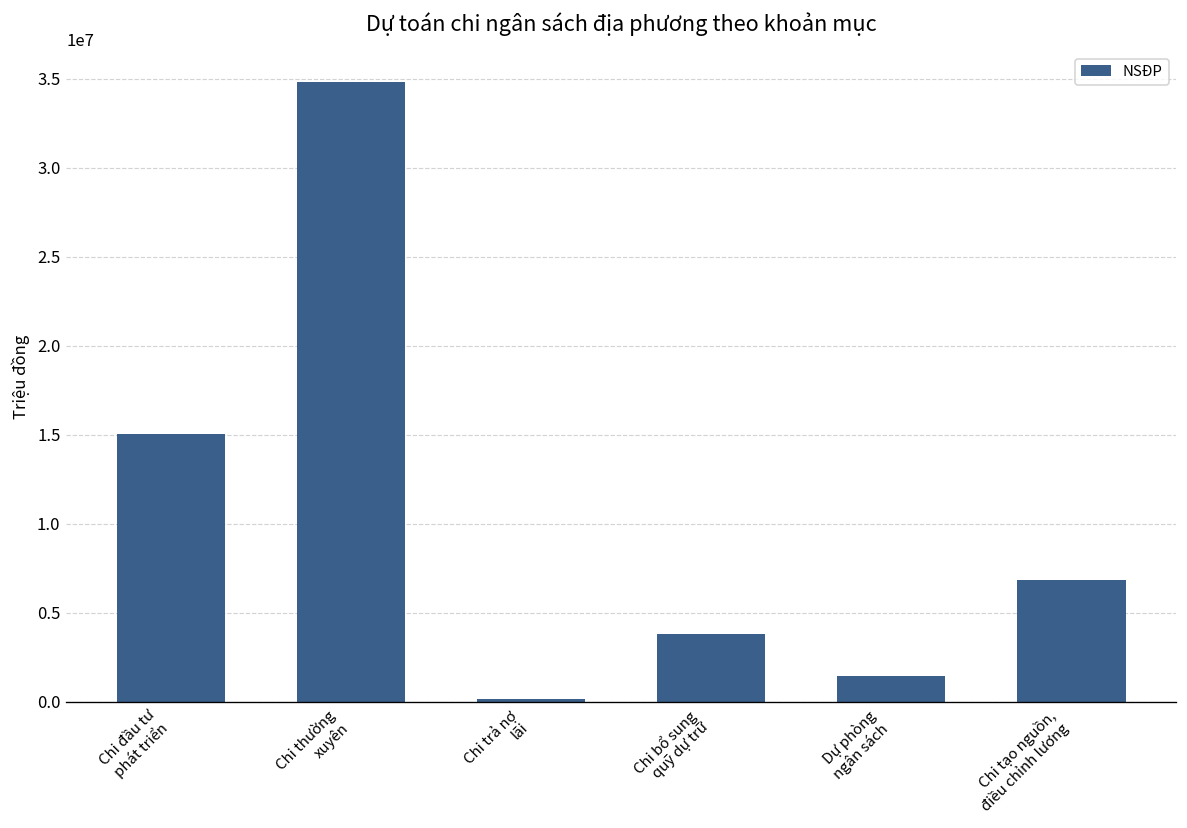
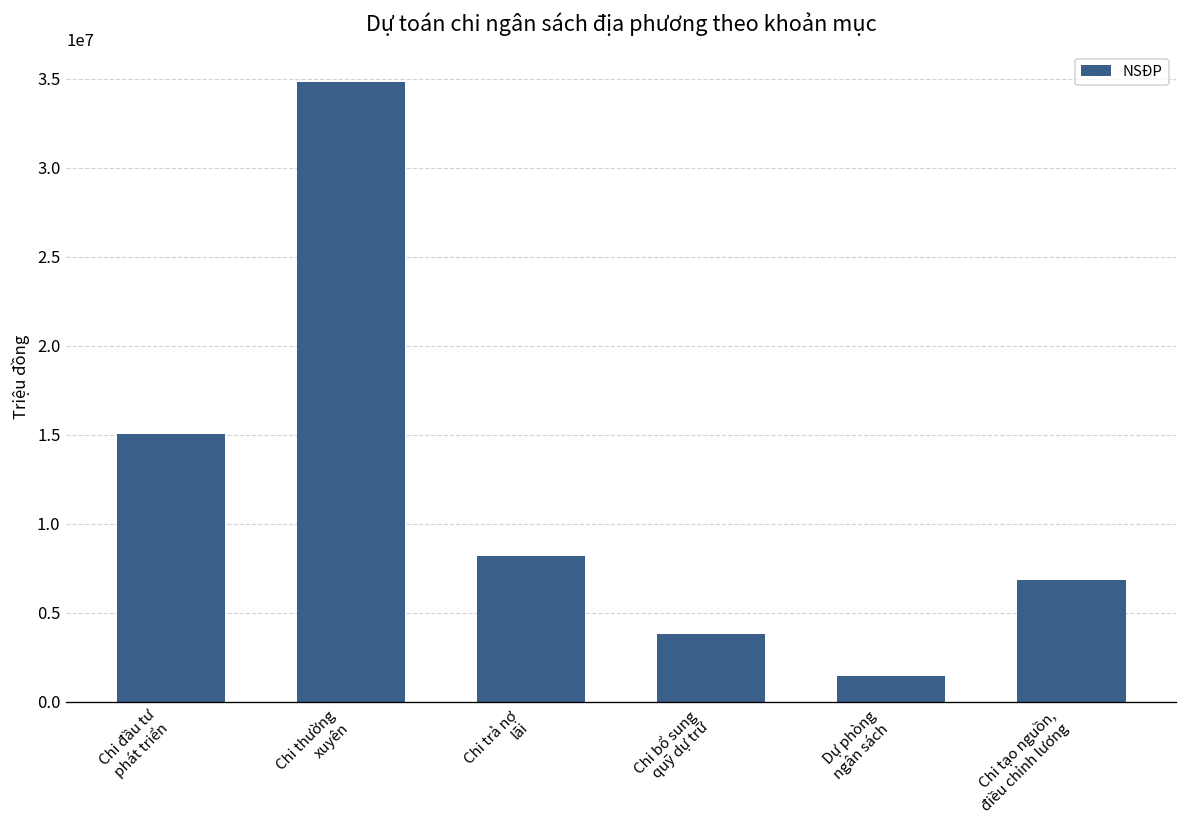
Chi trả nợ lãi: 200000 -> 8200000
